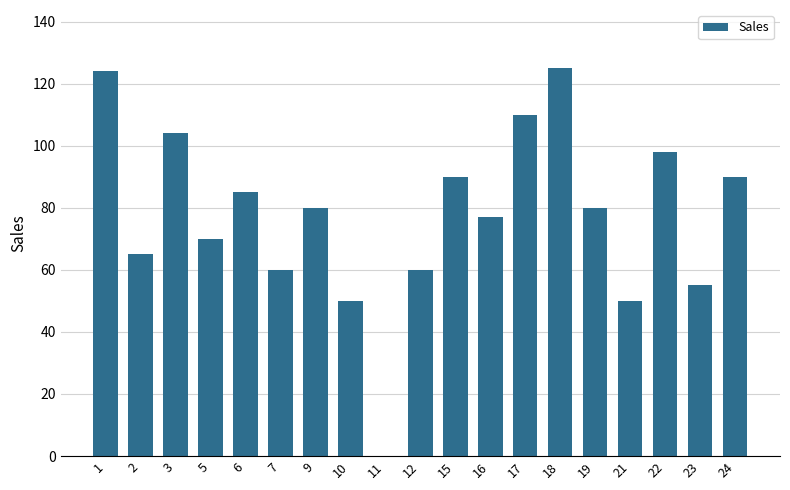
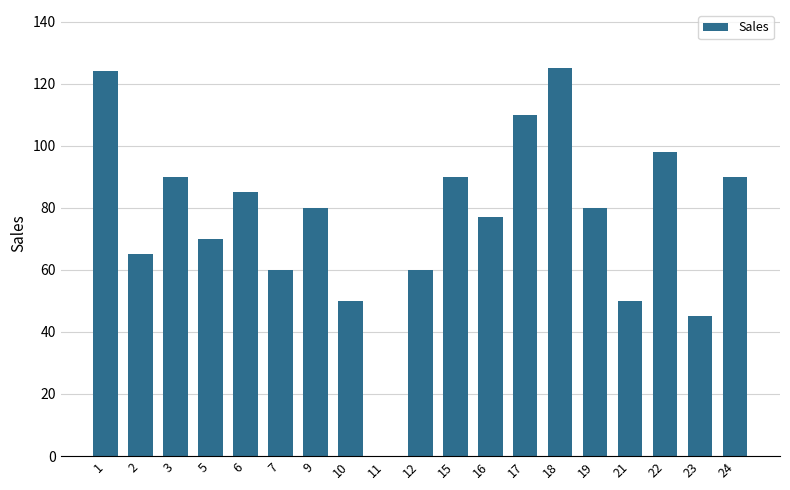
3: 104 -> 90
23: 55 -> 45
